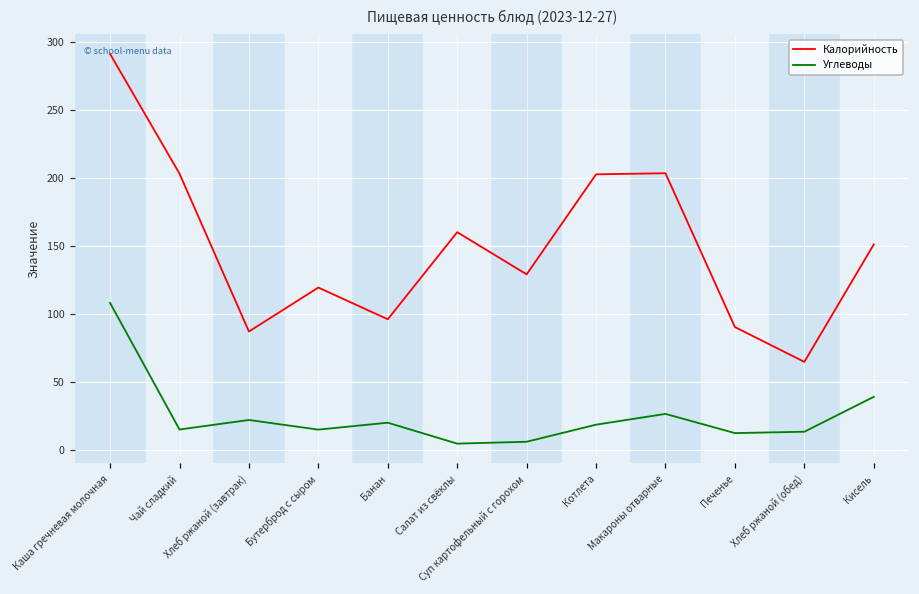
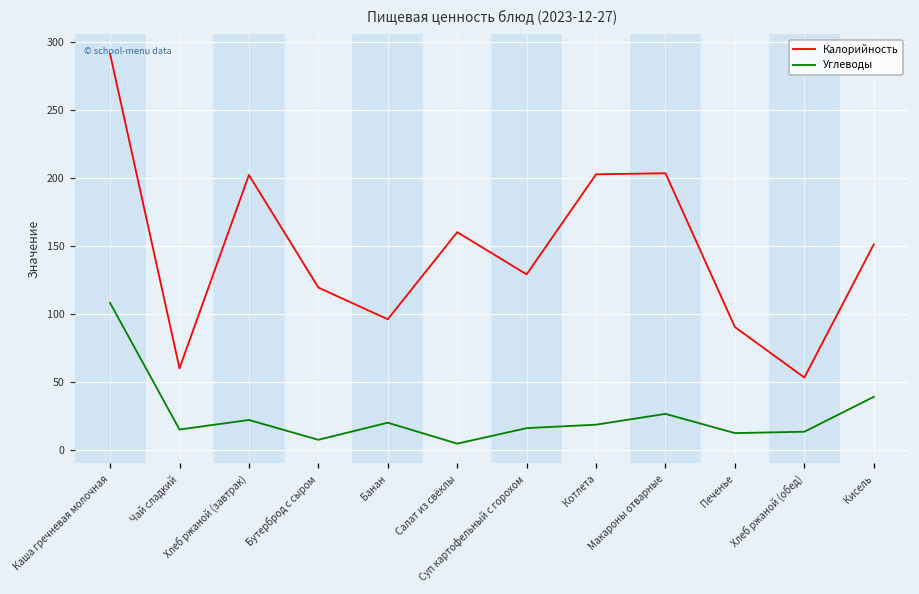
Калорийность, Чай сладкий: 203 -> 60
Калорийность, Хлеб ржаной (завтрак): 87 -> 202
Углеводы, Бутерброд с сыром: 15 -> 7
Углеводы, Суп картофельный с горохом: 6 -> 16
Калорийность, Хлеб ржаной (обед): 65 -> 53
